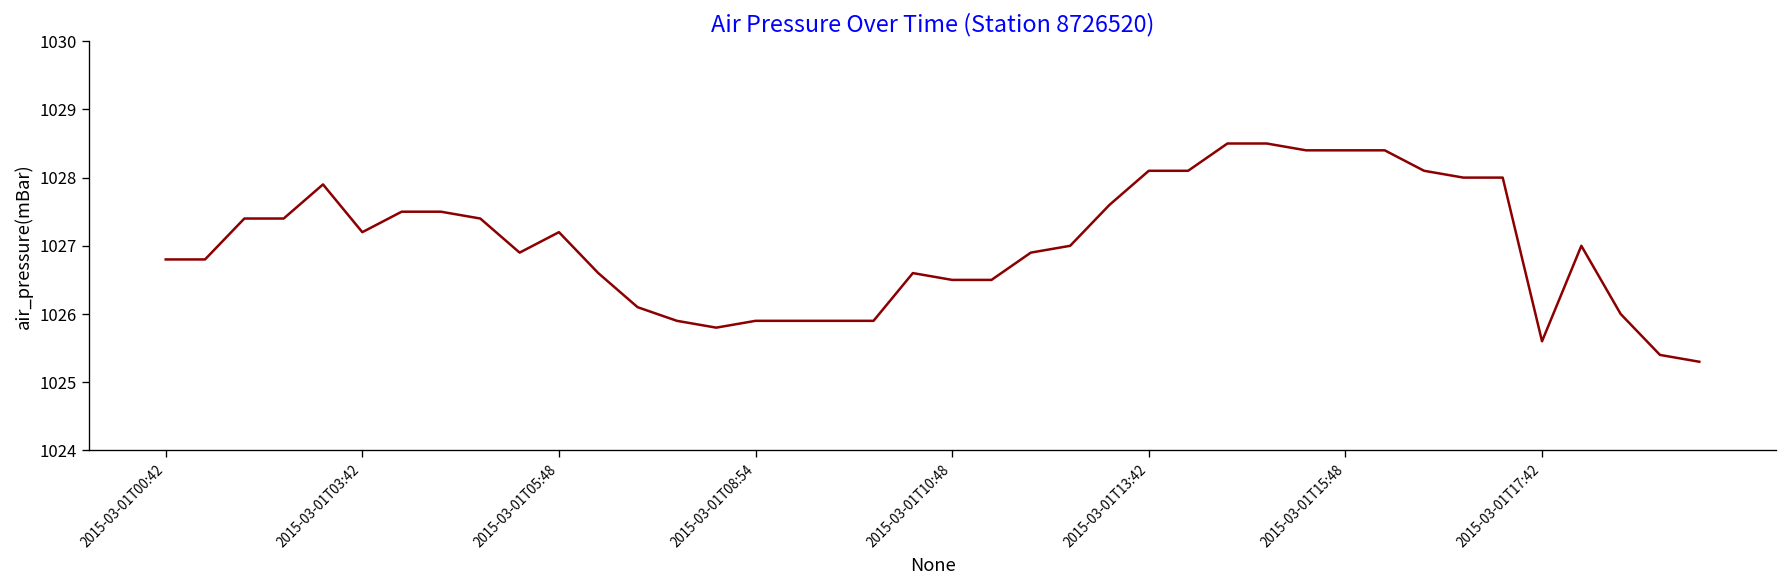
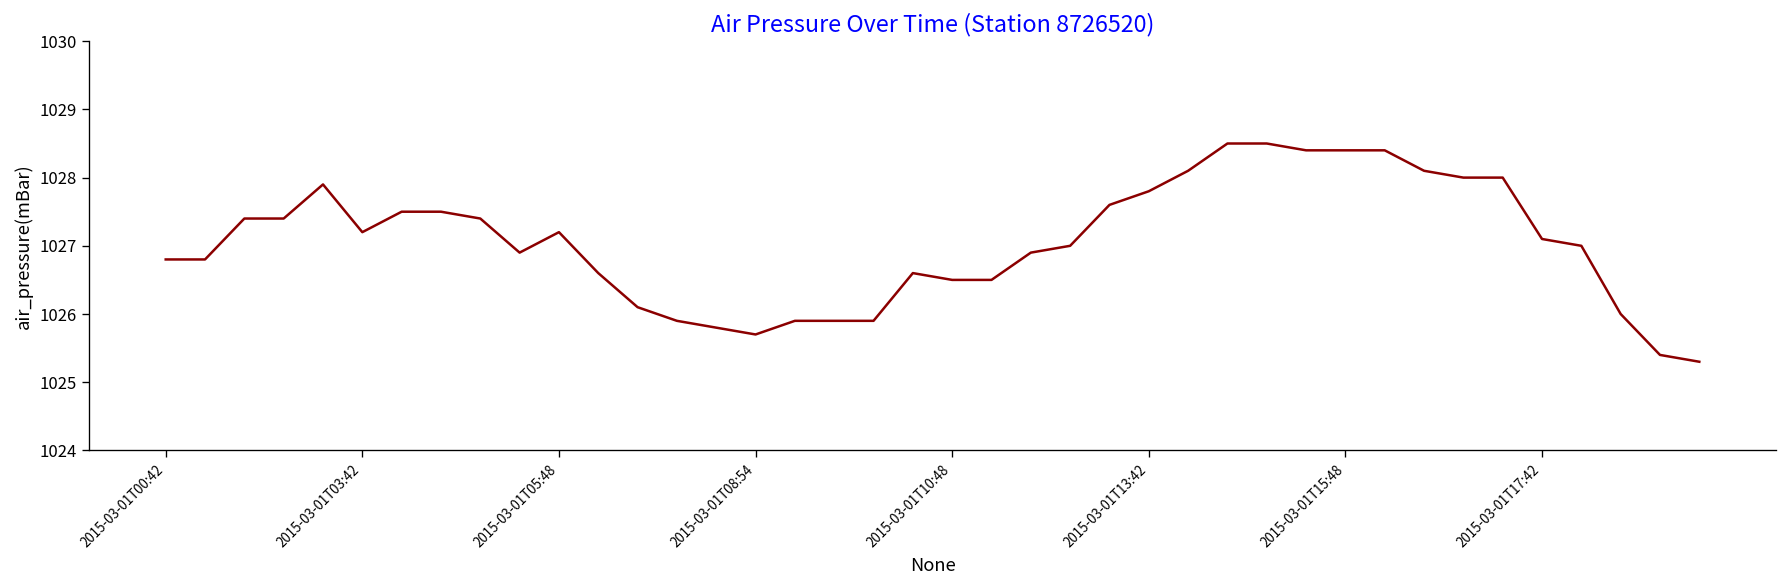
2015-03-01T08:54: 1025.9 -> 1025.7
2015-03-01T13:42: 1028.1 -> 1027.8
2015-03-01T17:42: 1025.6 -> 1027.1
